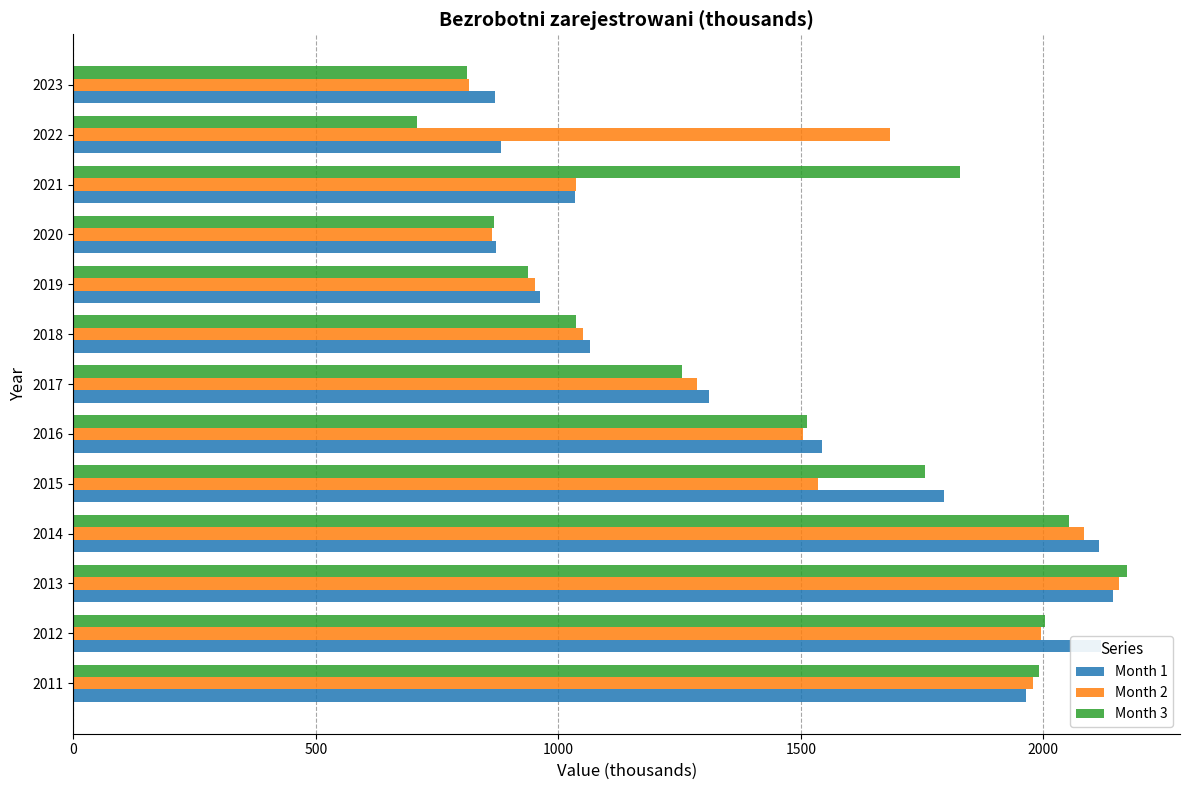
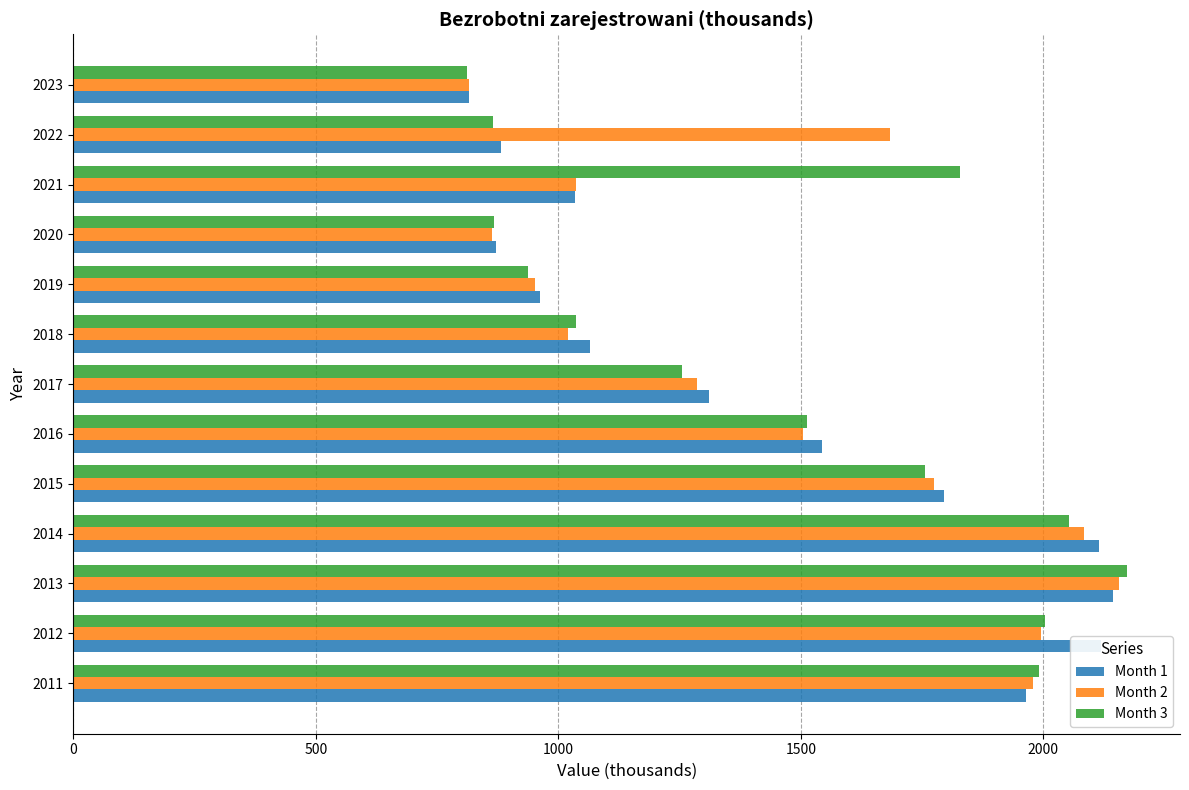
Month 1, 2023: 870 -> 820
Month 3, 2022: 710 -> 860
Month 2, 2018: 1050 -> 1020
Month 2, 2015: 1540 -> 1780
